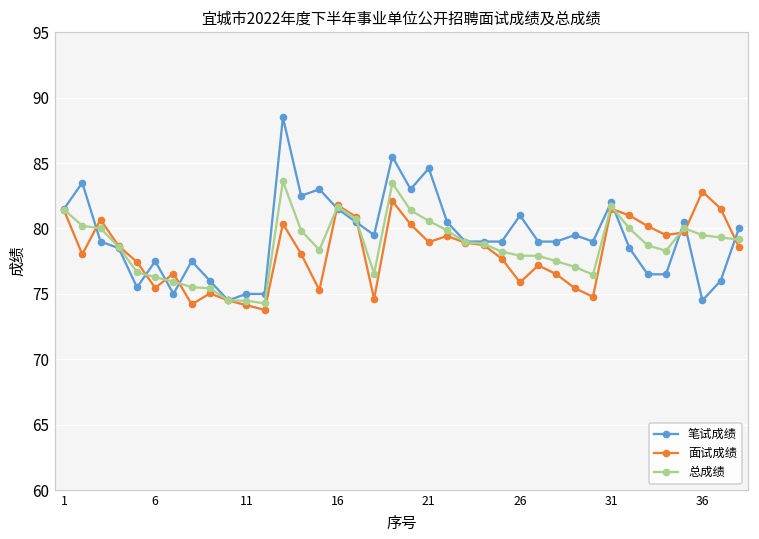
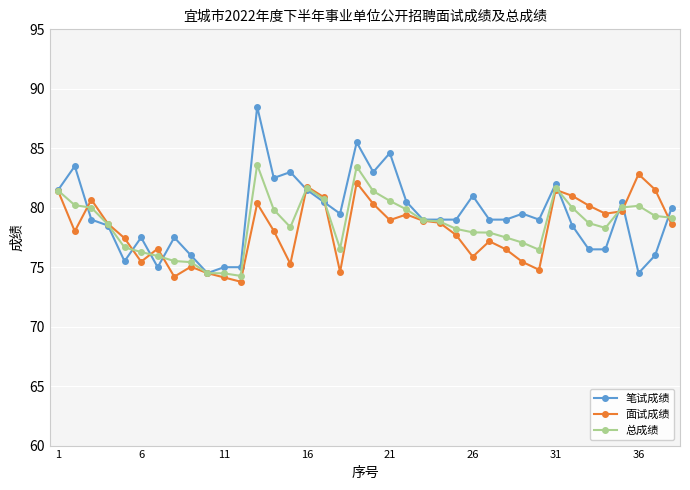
总成绩, 36: 79.5 -> 80.2
